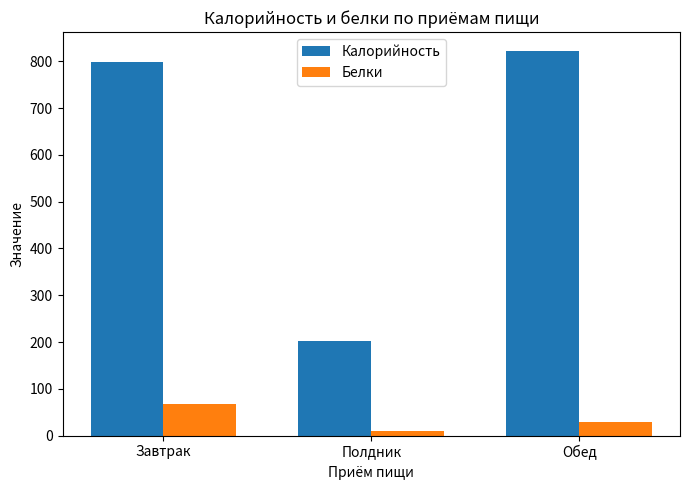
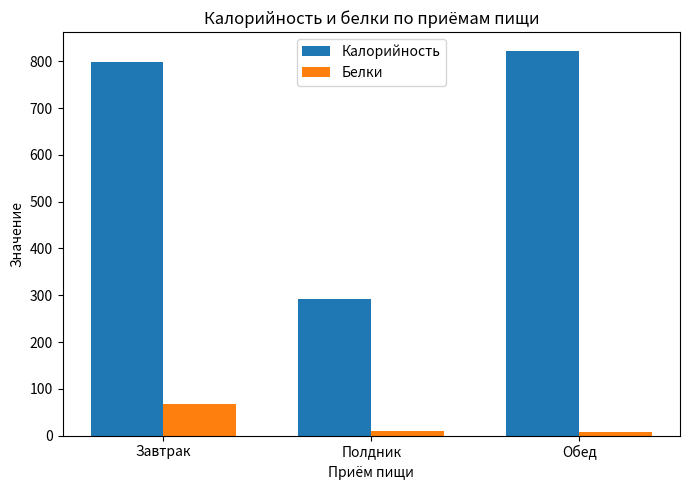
Калорийность, Полдник: 200 -> 290
Белки, Обед: 30 -> 10
